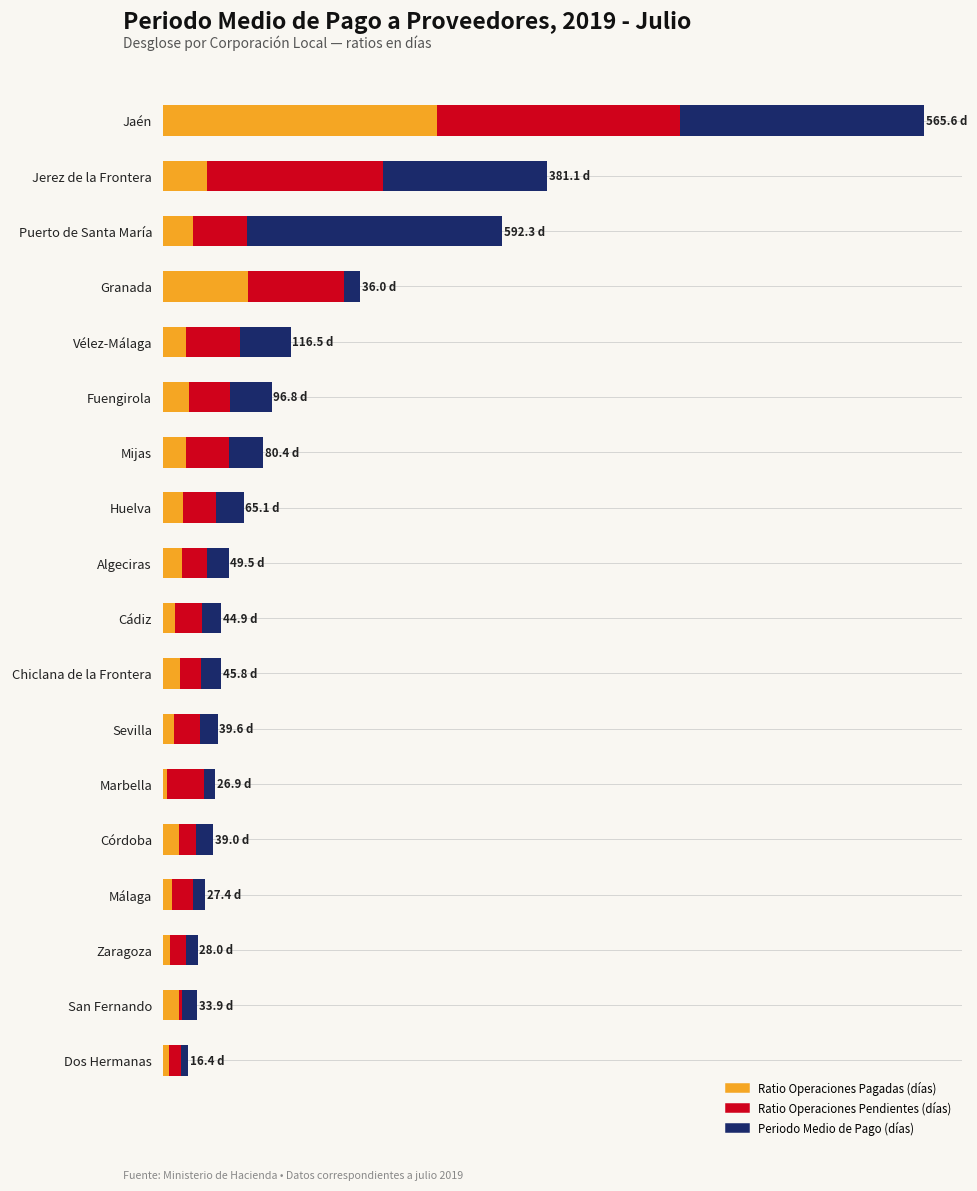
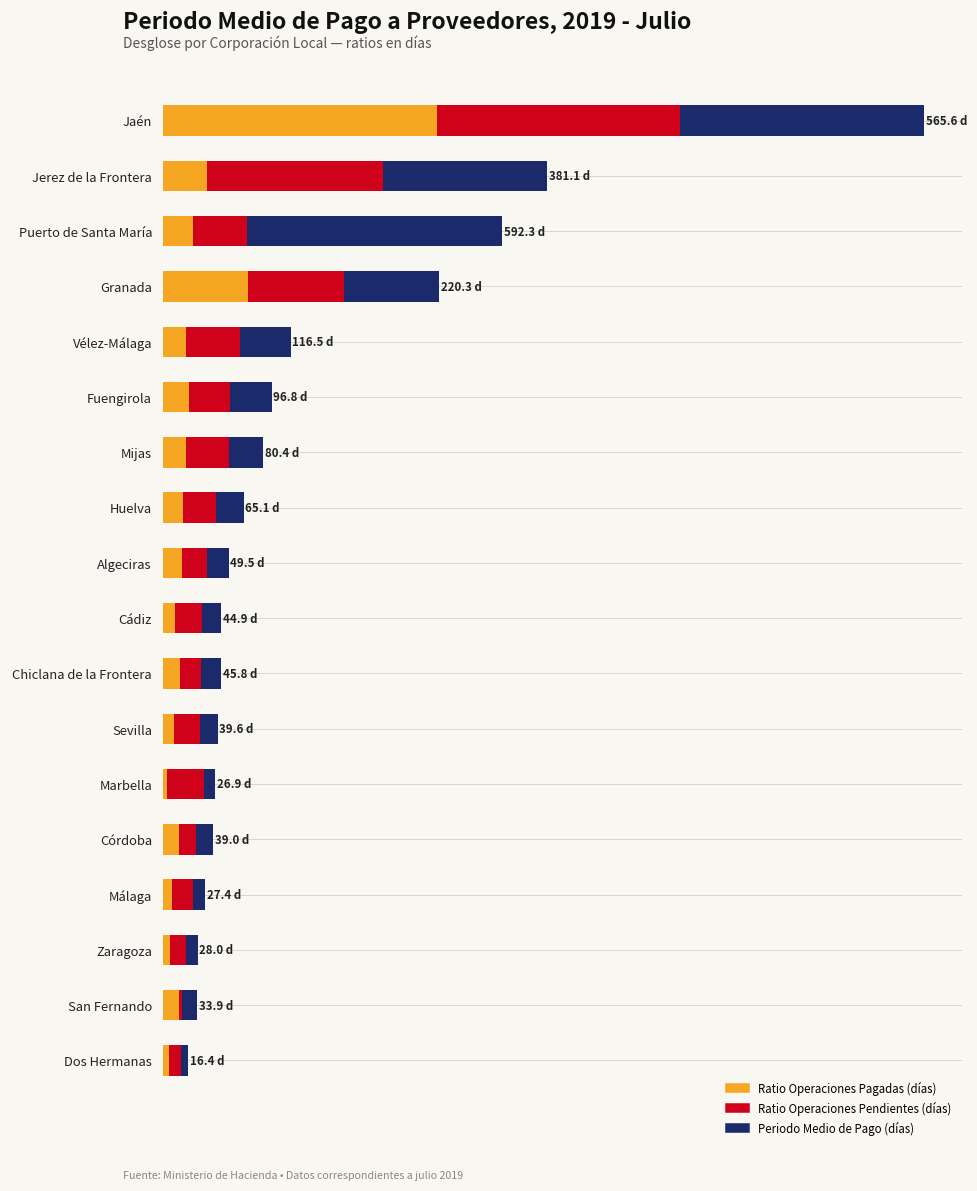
Periodo Medio de Pago (días), Granada: 36.0 -> 220.3
